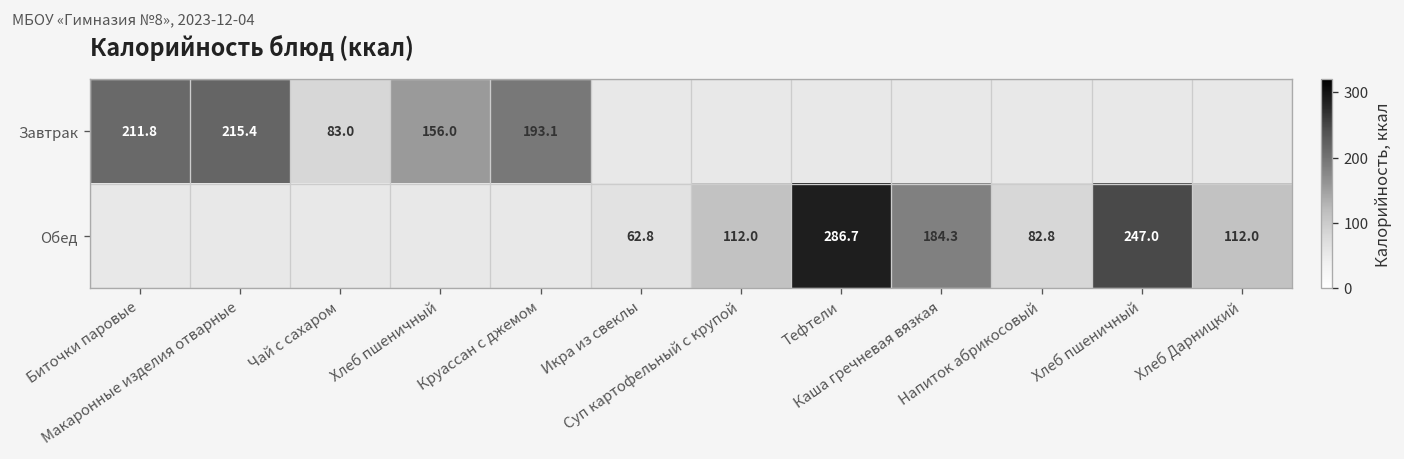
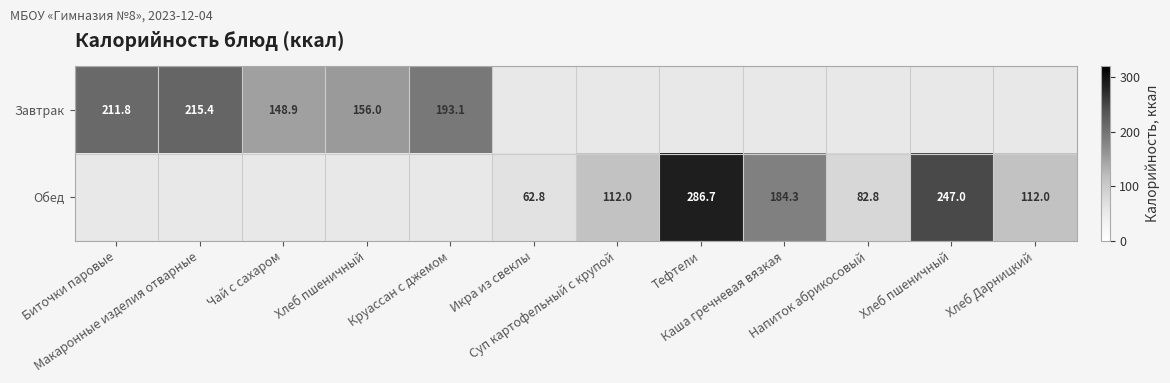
Завтрак, Чай с сахаром: 83.0 -> 148.9
